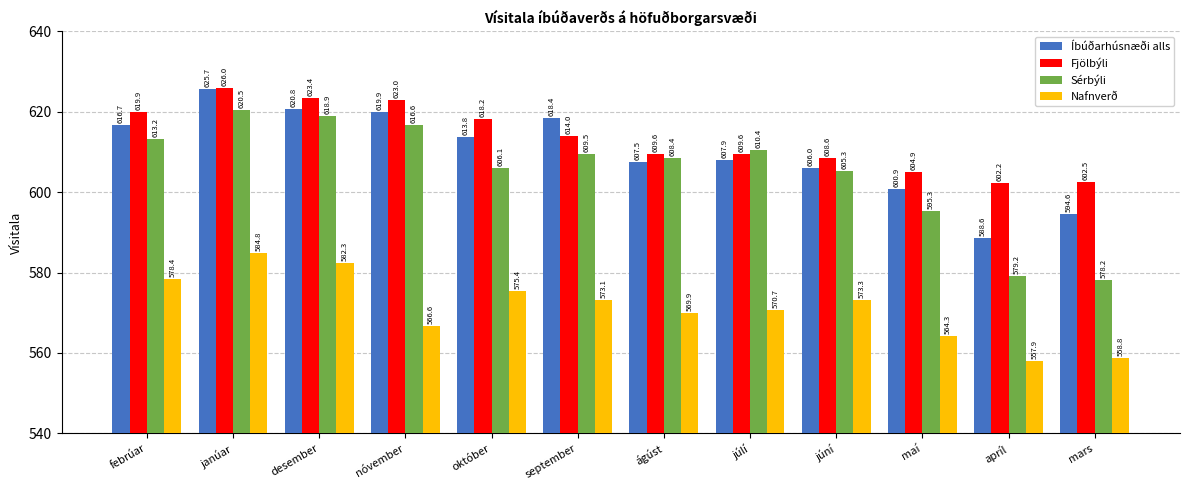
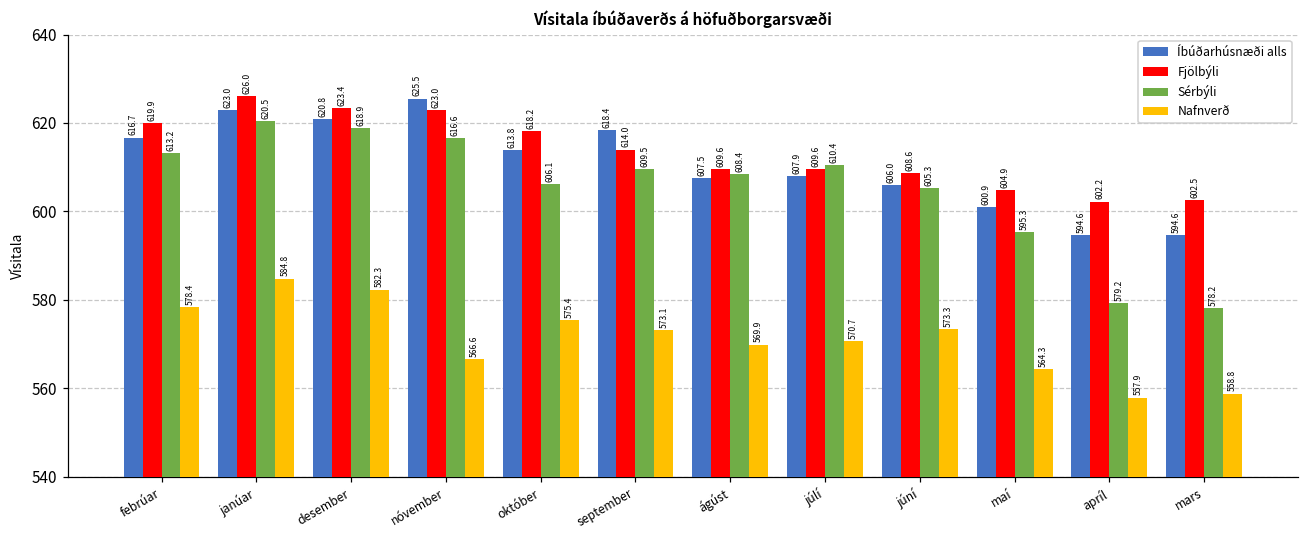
Íbúðarhúsnæði alls, janúar: 625.7 -> 623.0
Íbúðarhúsnæði alls, nóvember: 619.9 -> 625.5
Íbúðarhúsnæði alls, apríl: 588.6 -> 594.6
